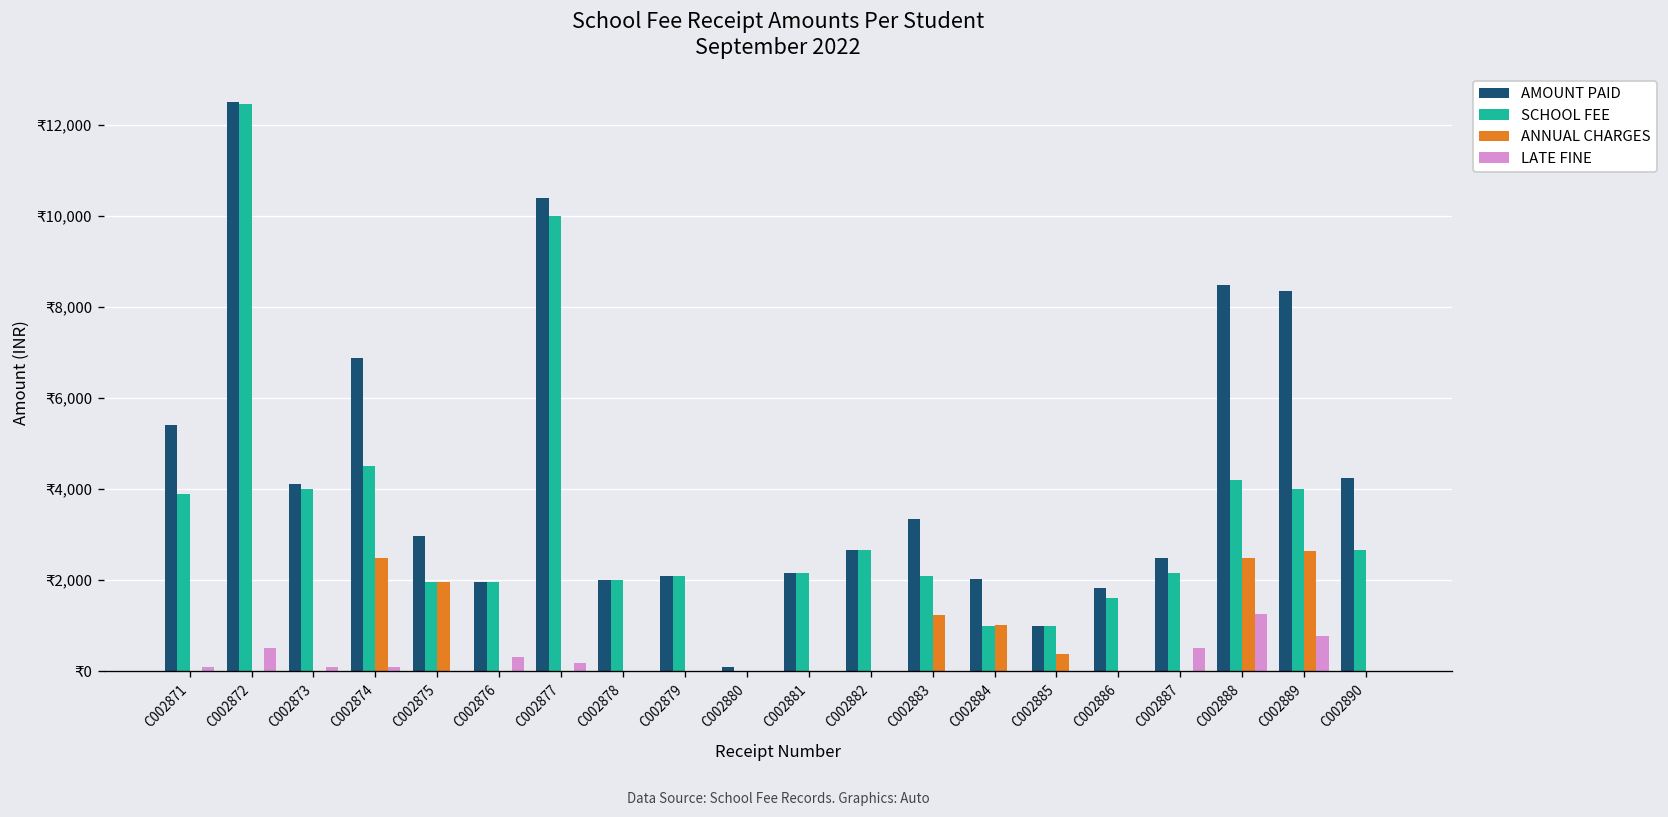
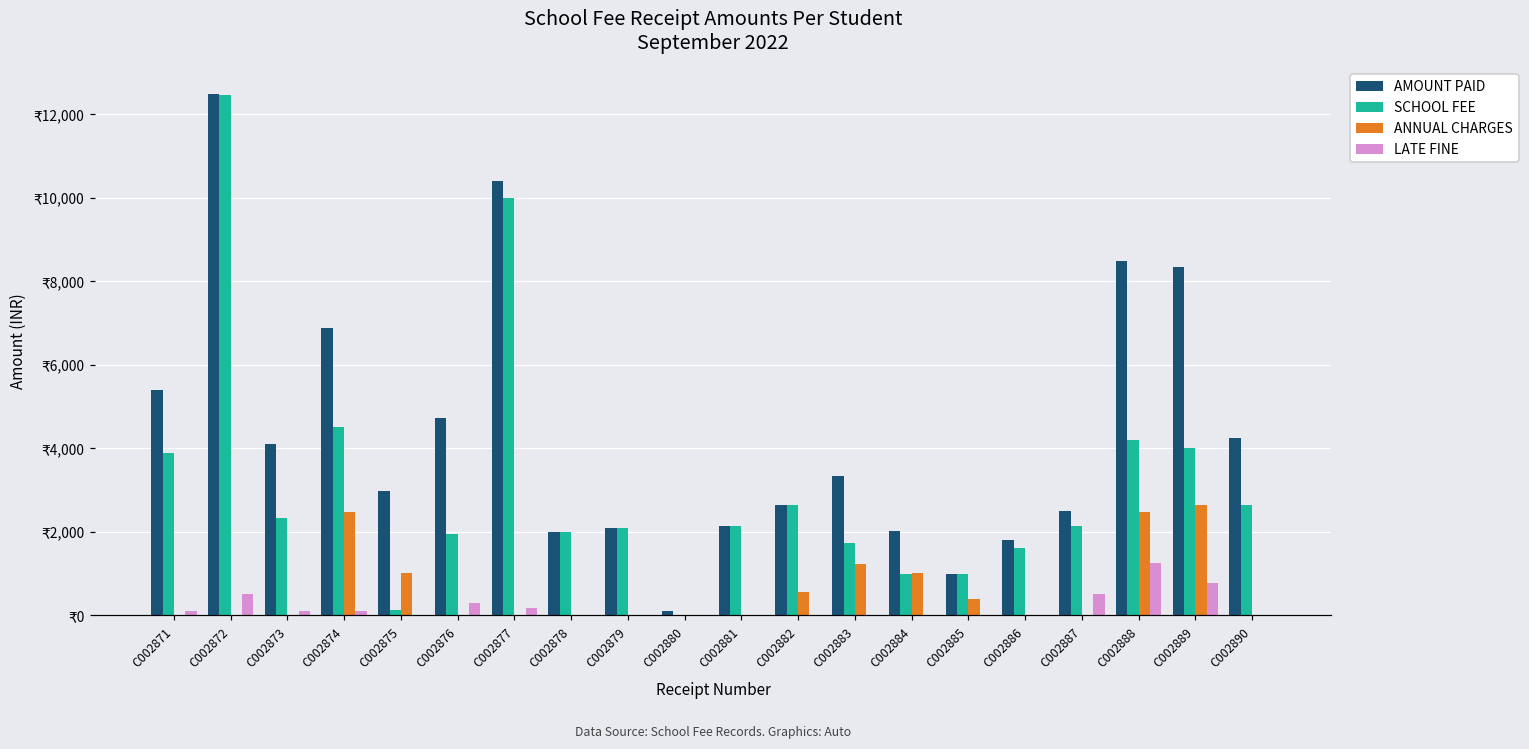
SCHOOL FEE, C002873: ₹4,000 -> ₹2,300
SCHOOL FEE, C002875: ₹2,000 -> ₹100
ANNUAL CHARGES, C002875: ₹2,000 -> ₹1,000
AMOUNT PAID, C002876: ₹2,000 -> ₹4,700
ANNUAL CHARGES, C002882: ₹0 -> ₹600
SCHOOL FEE, C002883: ₹2,100 -> ₹1,700
